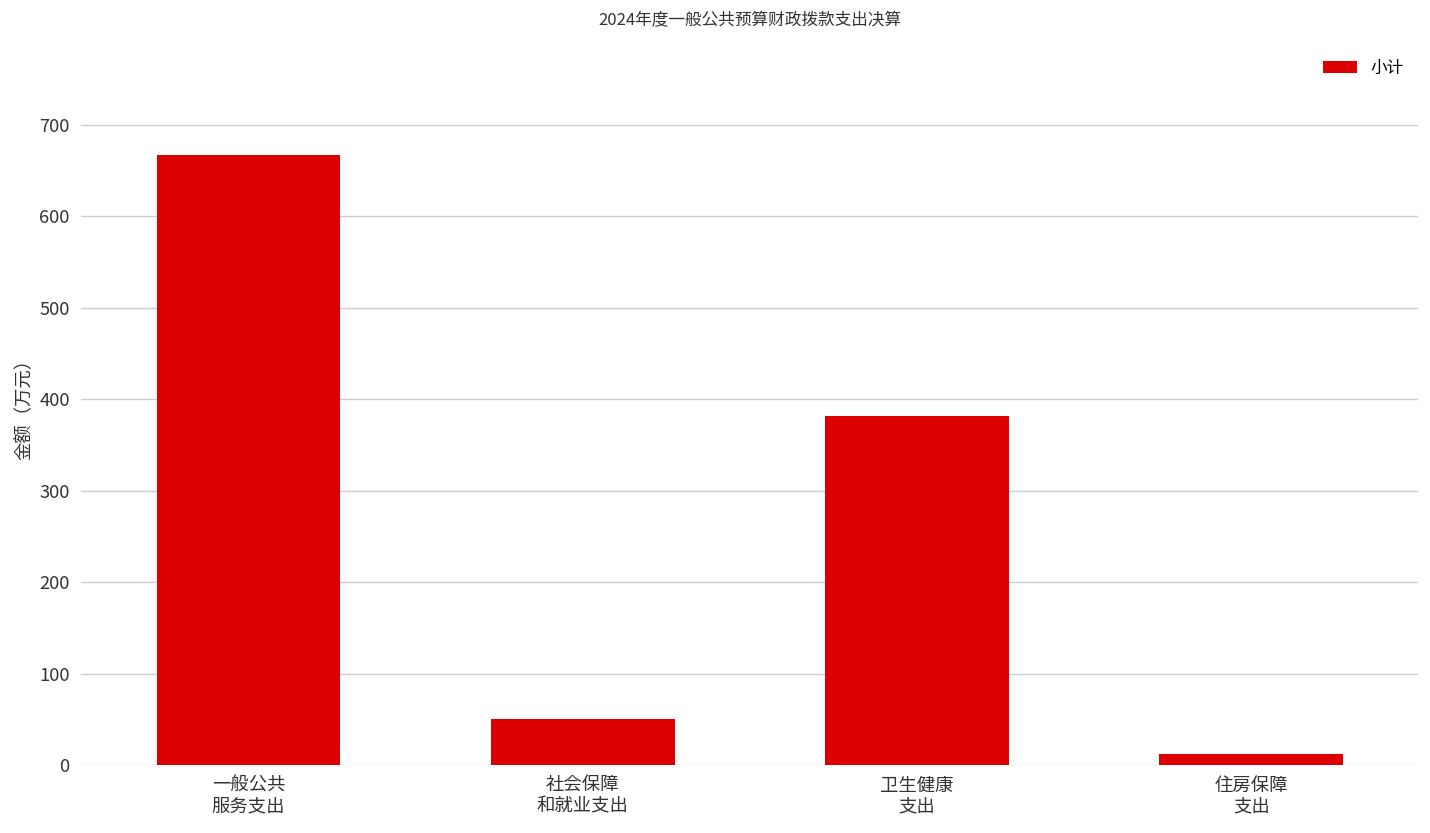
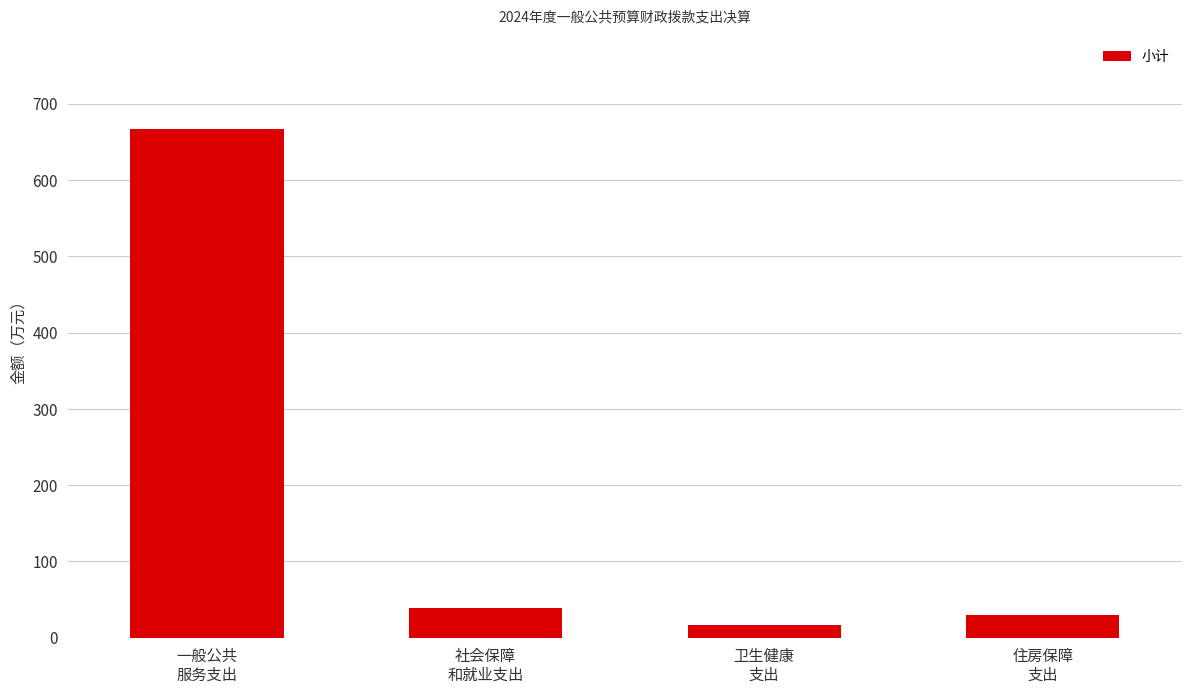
社会保障 和就业支出: 50 -> 40
卫生健康 支出: 380 -> 20
住房保障 支出: 10 -> 30
